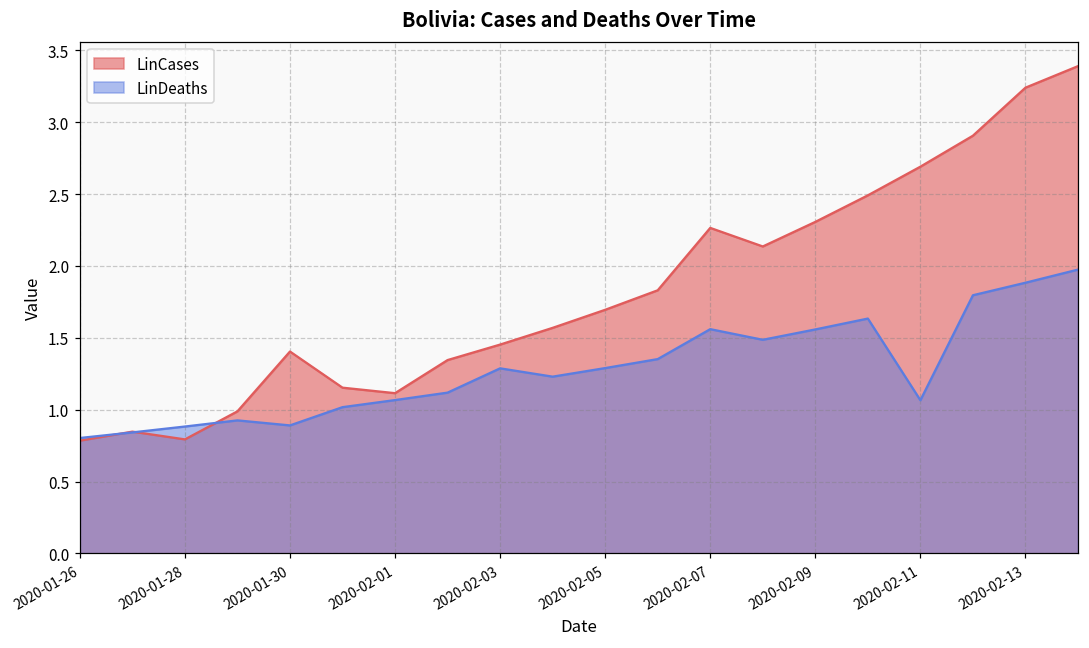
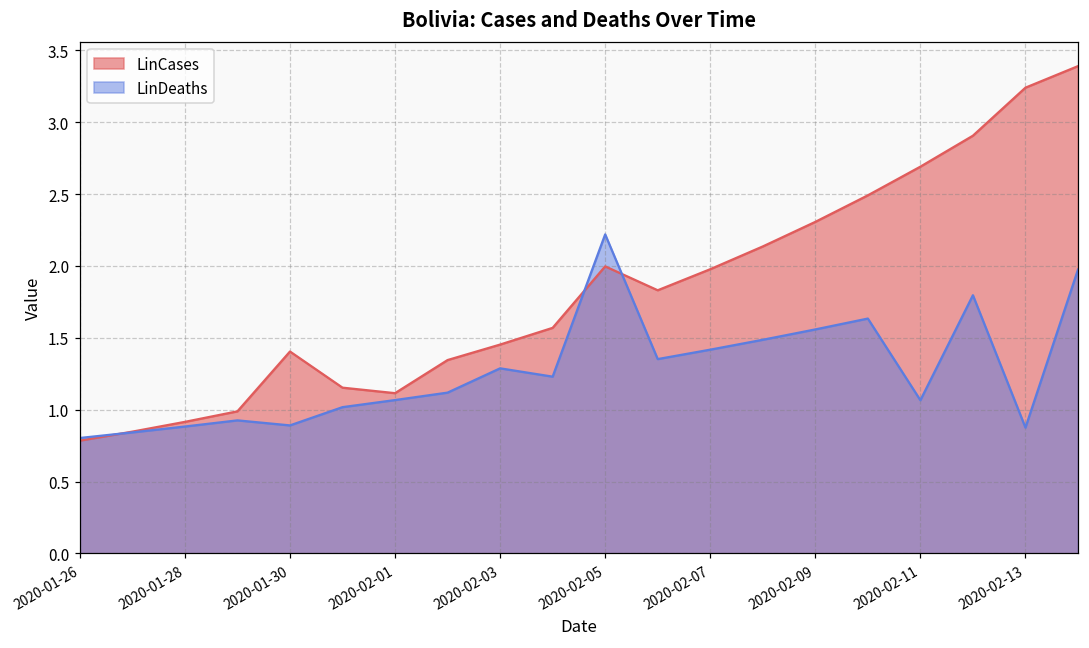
LinCases, 2020-01-28: 0.79 -> 0.92
LinCases, 2020-02-05: 1.70 -> 2.00
LinDeaths, 2020-02-05: 1.29 -> 2.22
LinCases, 2020-02-07: 2.26 -> 1.98
LinDeaths, 2020-02-07: 1.56 -> 1.42
LinDeaths, 2020-02-13: 1.88 -> 0.88
